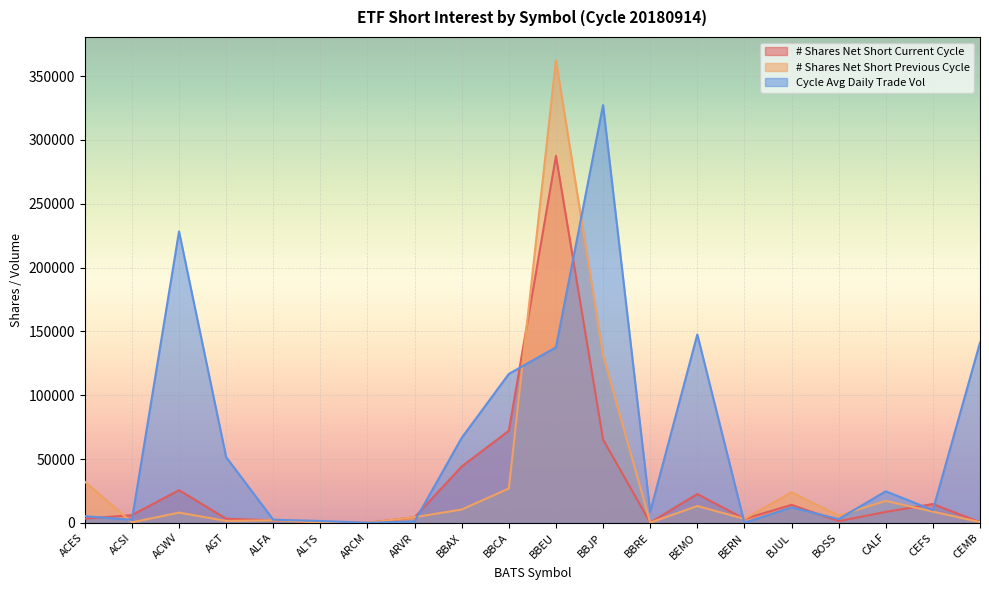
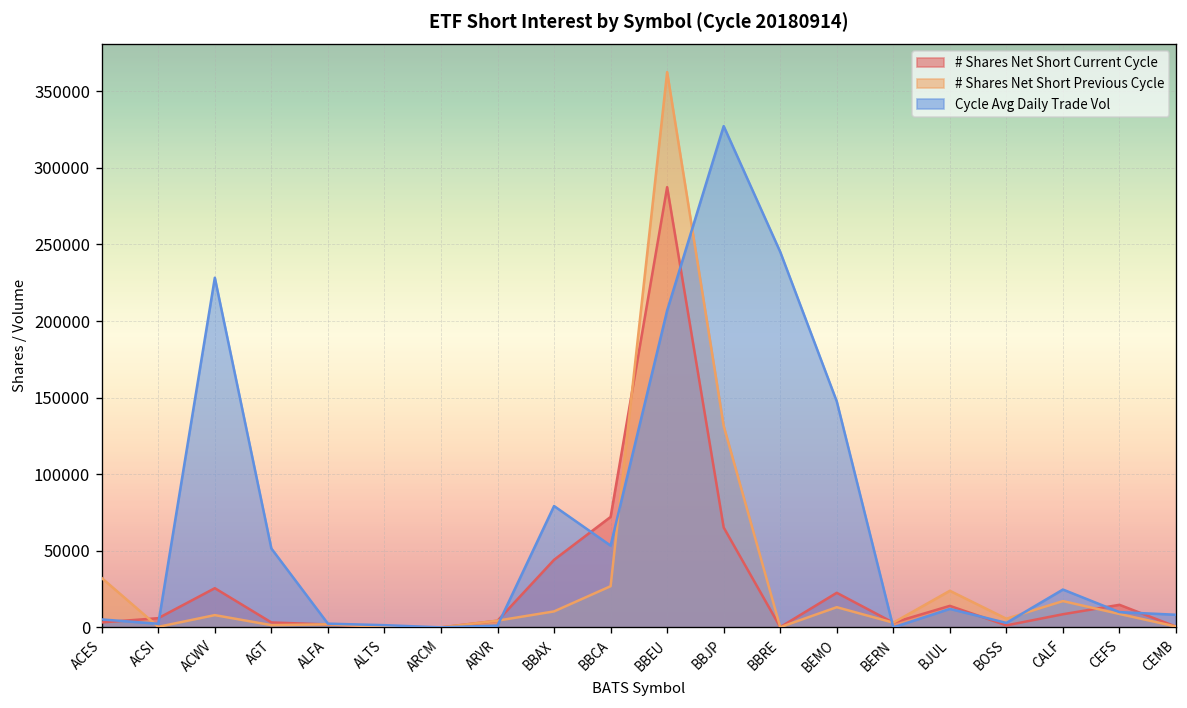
Cycle Avg Daily Trade Vol, BBAX: 67000 -> 79000
Cycle Avg Daily Trade Vol, BBCA: 117000 -> 53000
Cycle Avg Daily Trade Vol, BBEU: 137000 -> 207000
Cycle Avg Daily Trade Vol, BBRE: 9000 -> 245000
Cycle Avg Daily Trade Vol, CEMB: 141000 -> 8000
